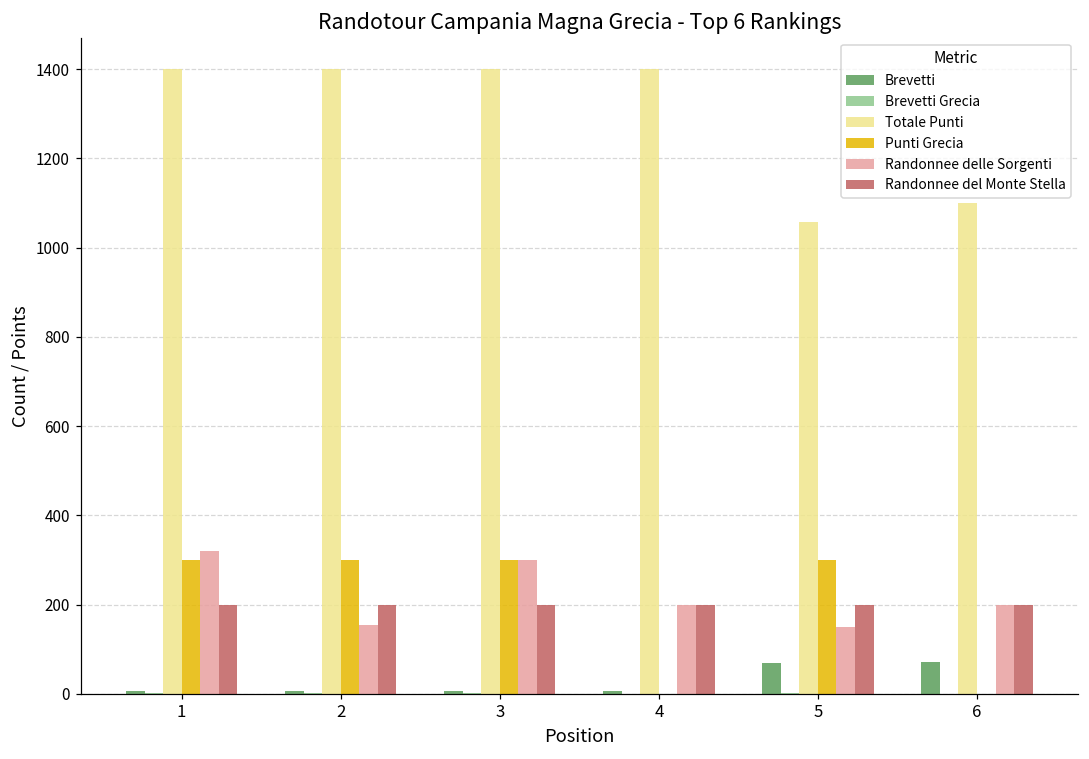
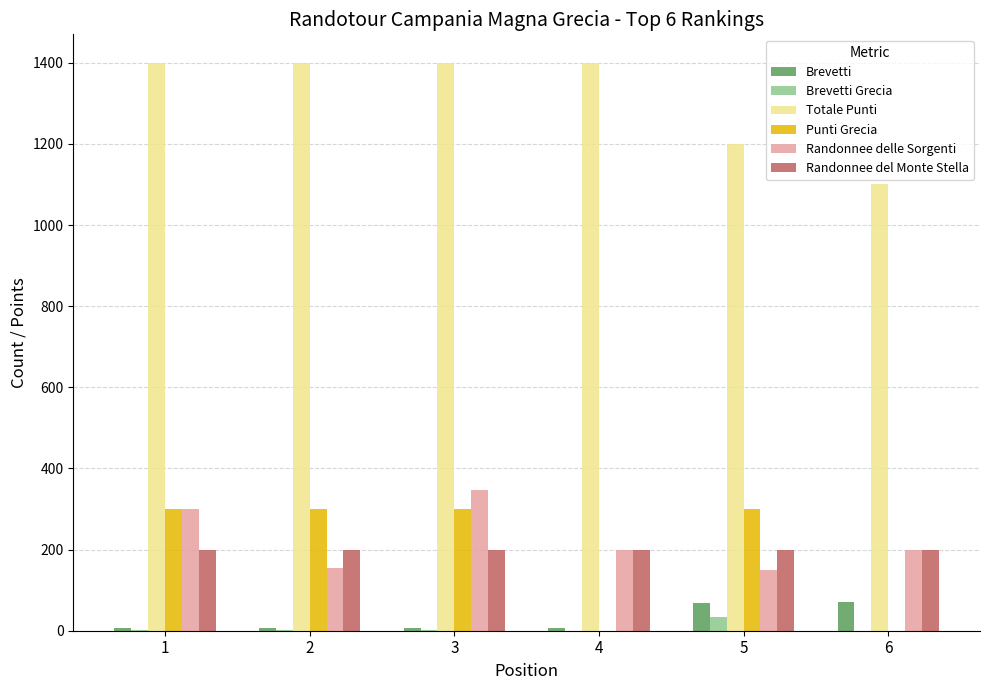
Randonnee delle Sorgenti, 1: 320 -> 300
Randonnee delle Sorgenti, 3: 300 -> 350
Brevetti Grecia, 5: 0 -> 30
Totale Punti, 5: 1060 -> 1200
